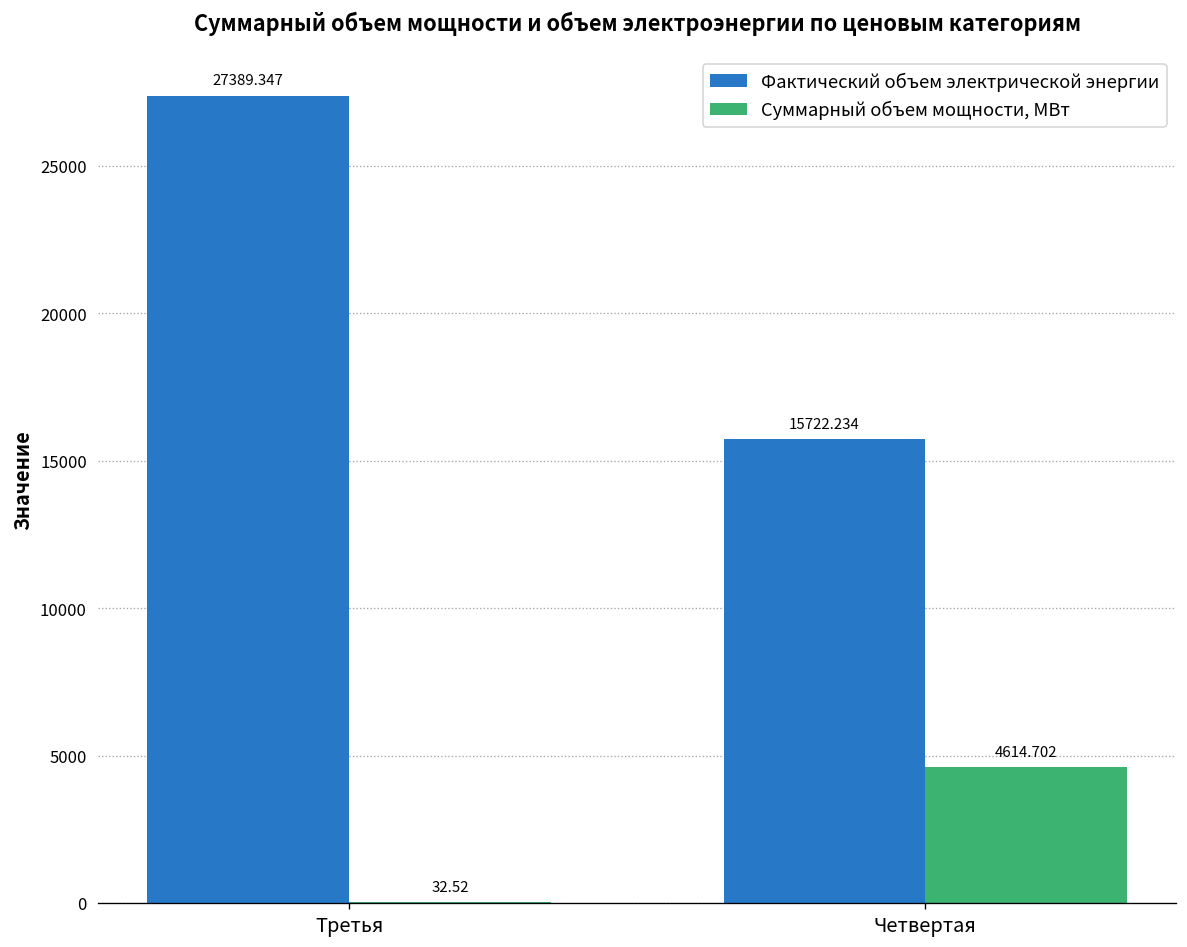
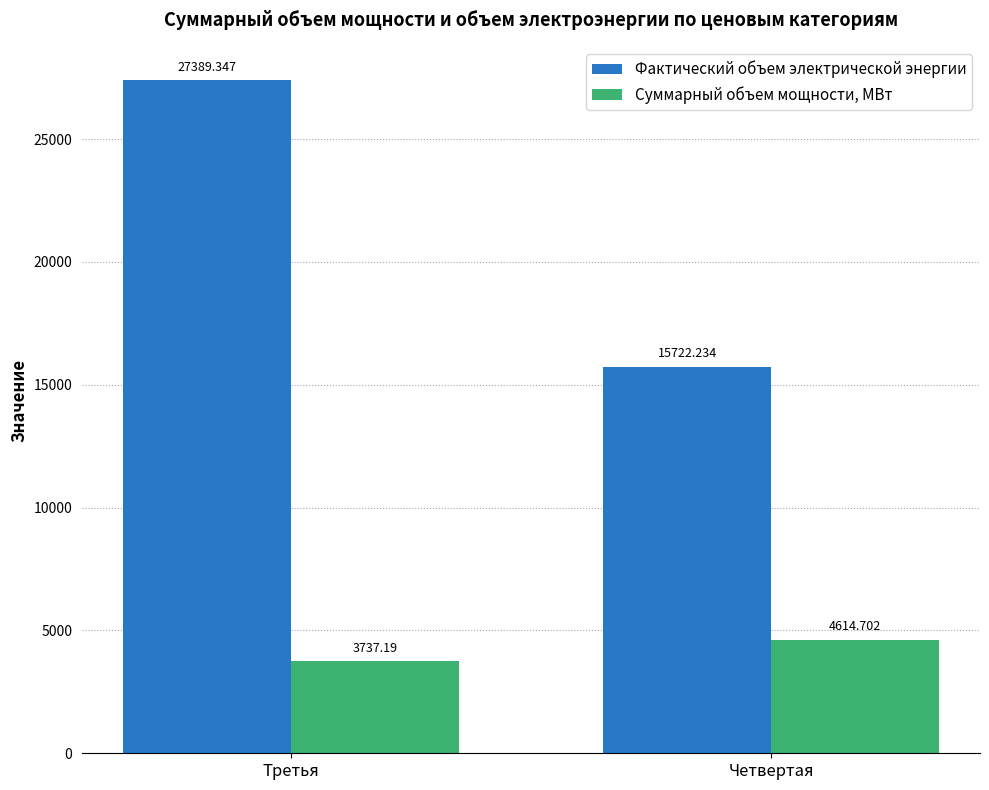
Суммарный объем мощности, МВт, Третья: 32.52 -> 3737.19
